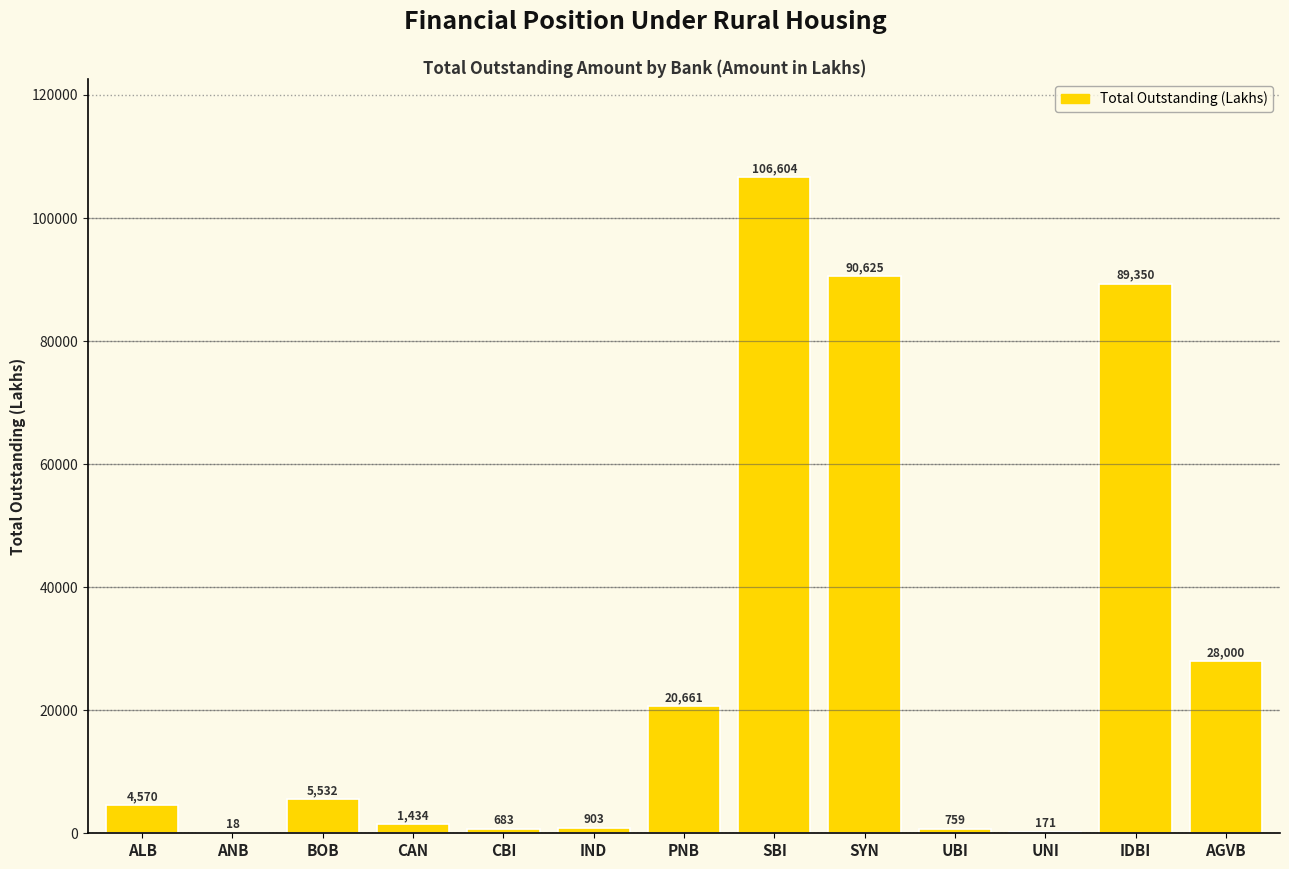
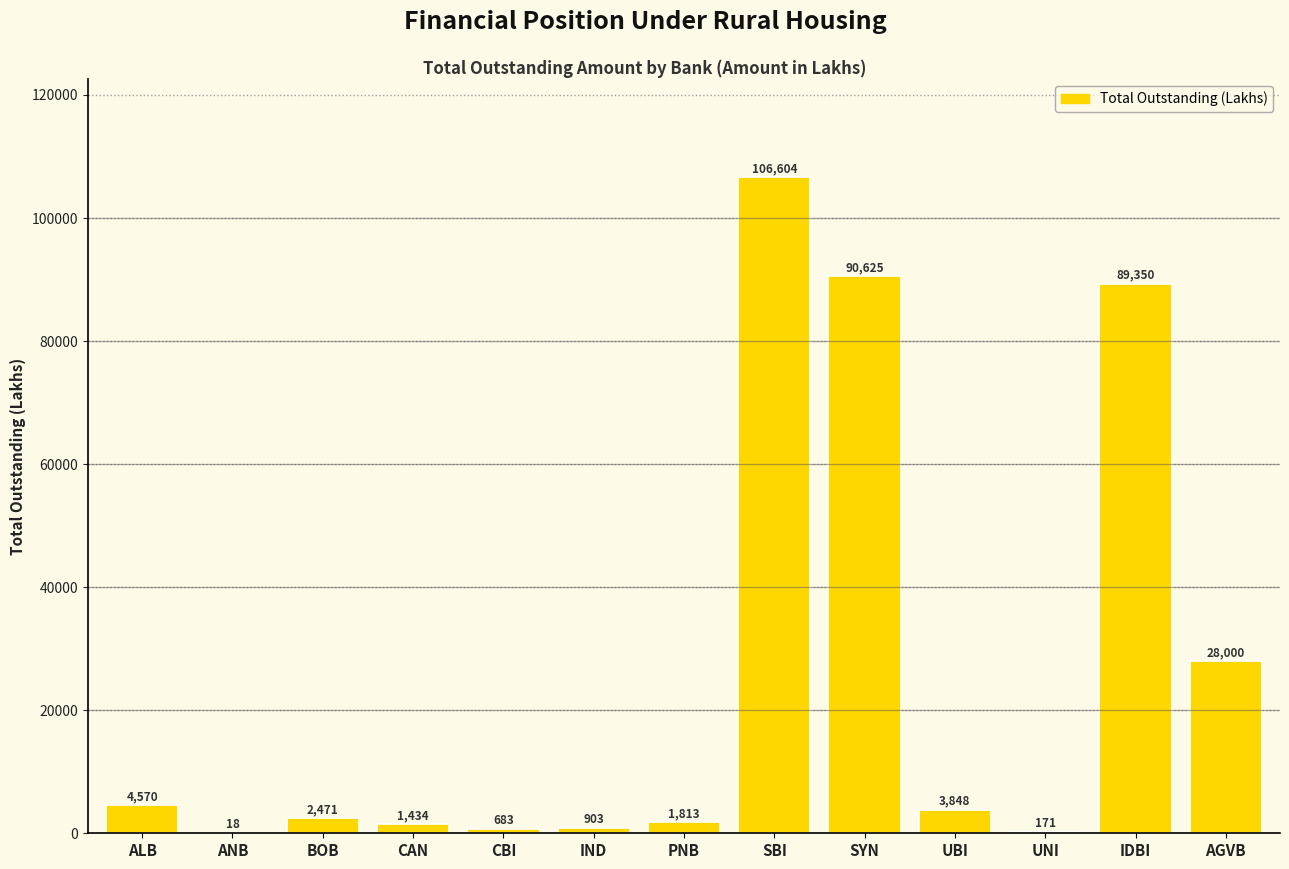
BOB: 5,532 -> 2,471
PNB: 20,661 -> 1,813
UBI: 759 -> 3,848
